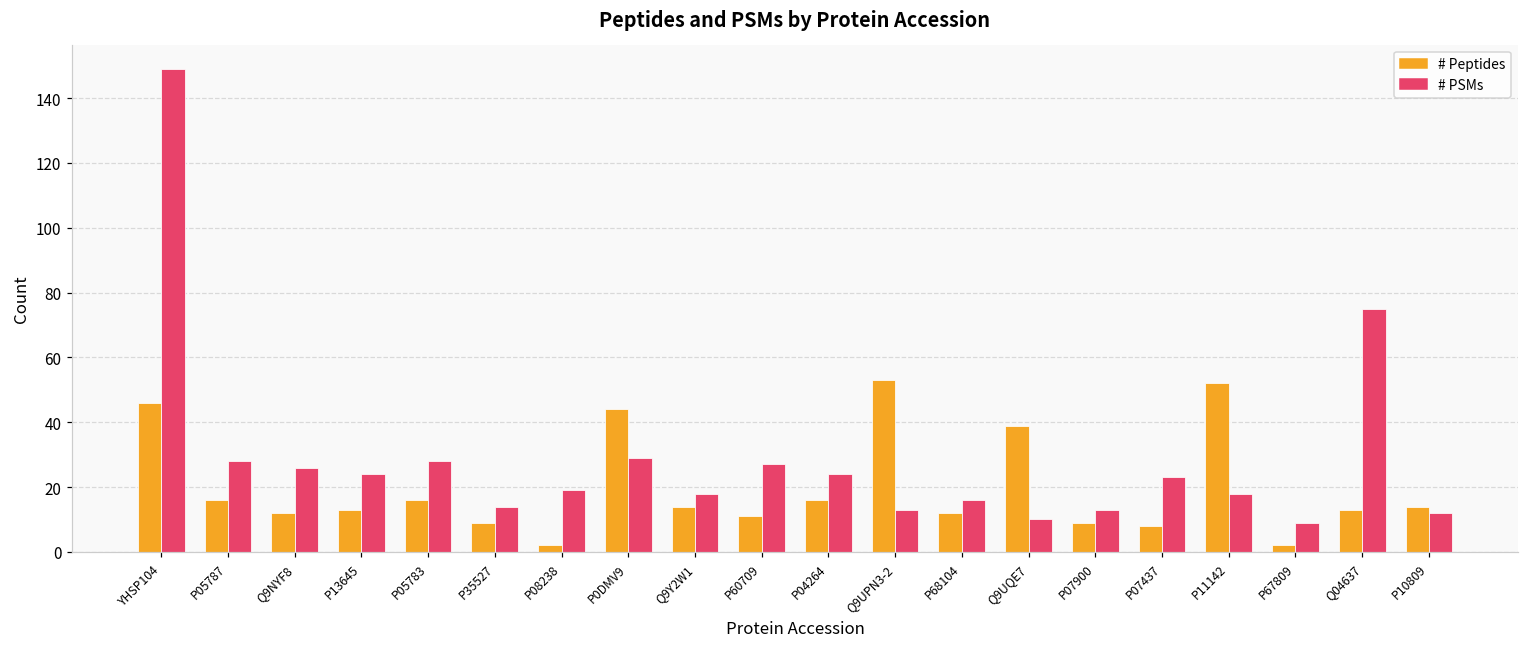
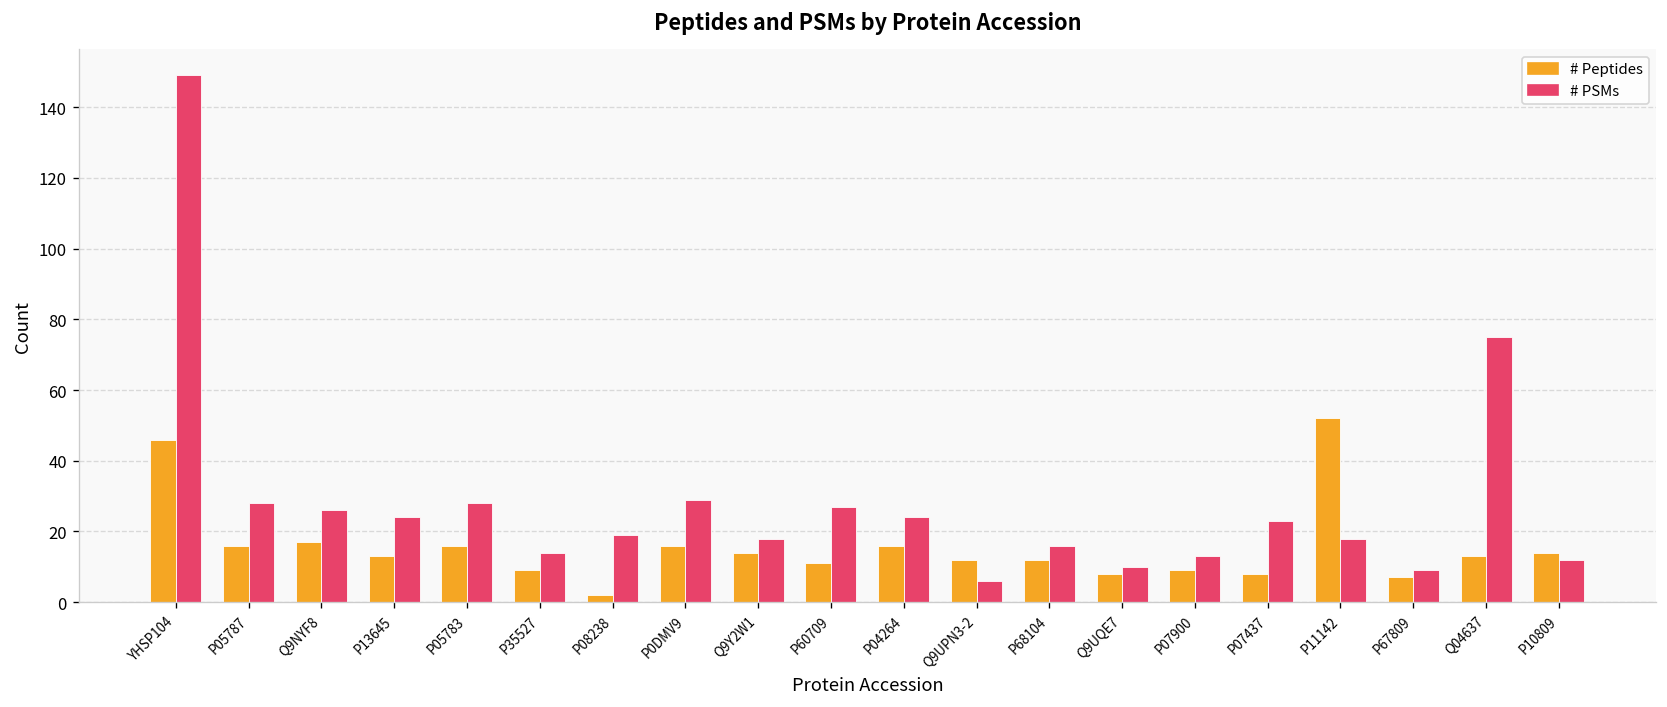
# Peptides, Q9NYF8: 12 -> 17
# Peptides, P0DMV9: 44 -> 16
# Peptides, Q9UPN3-2: 53 -> 12
# PSMs, Q9UPN3-2: 13 -> 6
# Peptides, Q9UQE7: 39 -> 8
# Peptides, P67809: 2 -> 7
